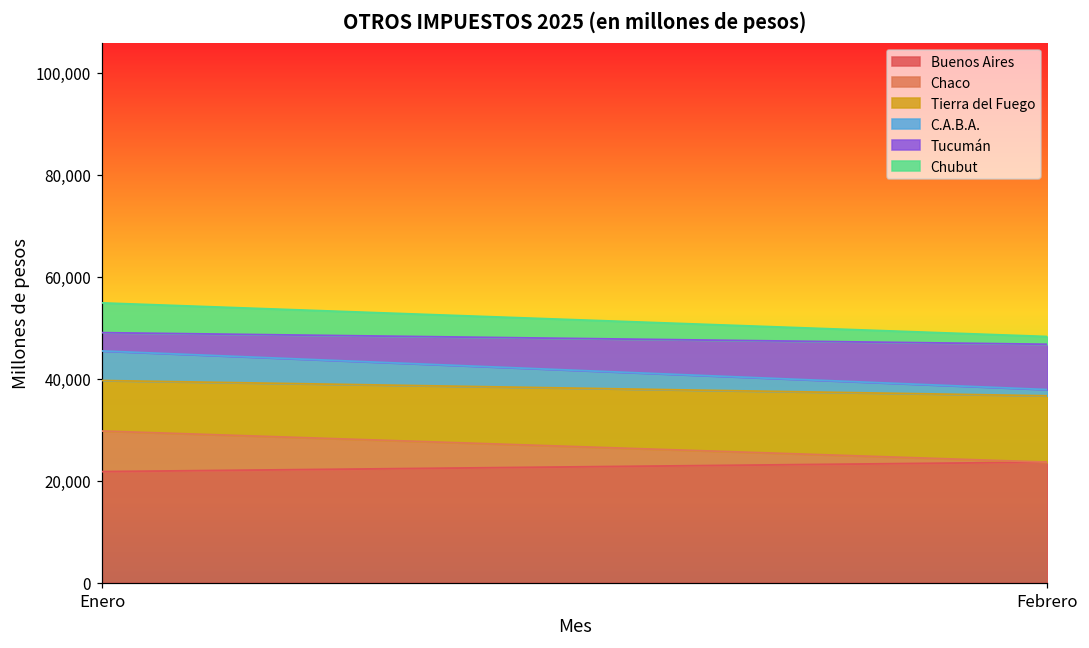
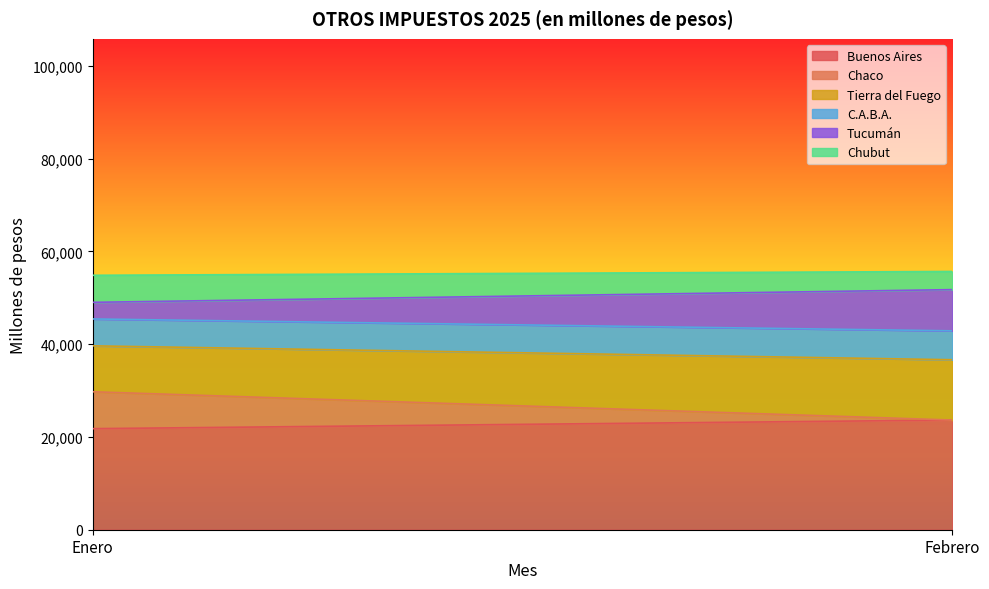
C.A.B.A., Febrero: 1,000 -> 6,000
Chubut, Febrero: 2,000 -> 4,000
